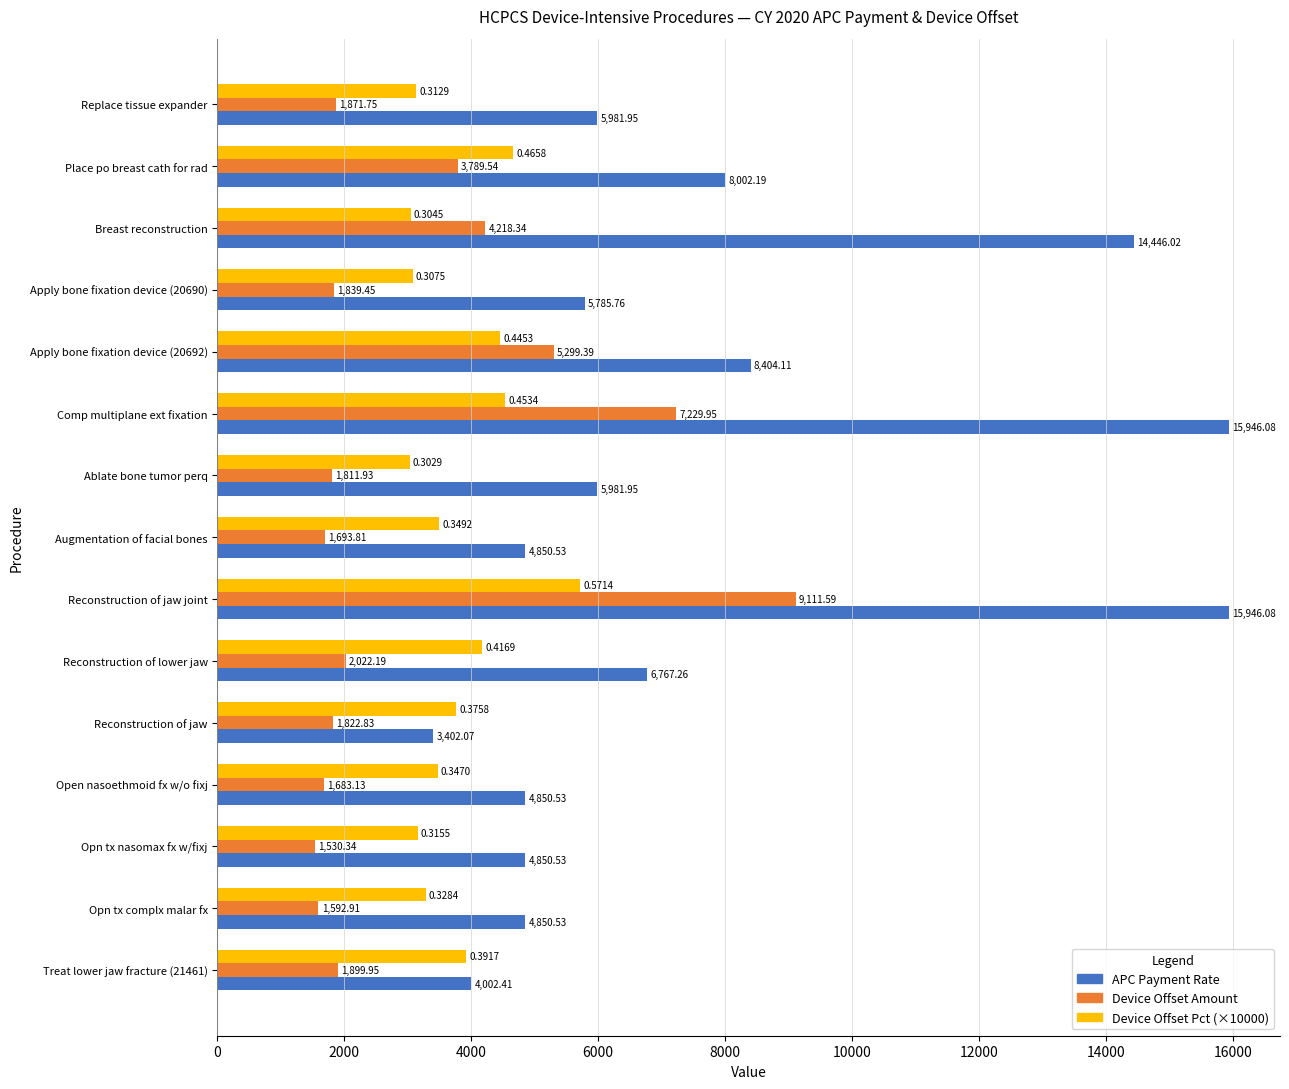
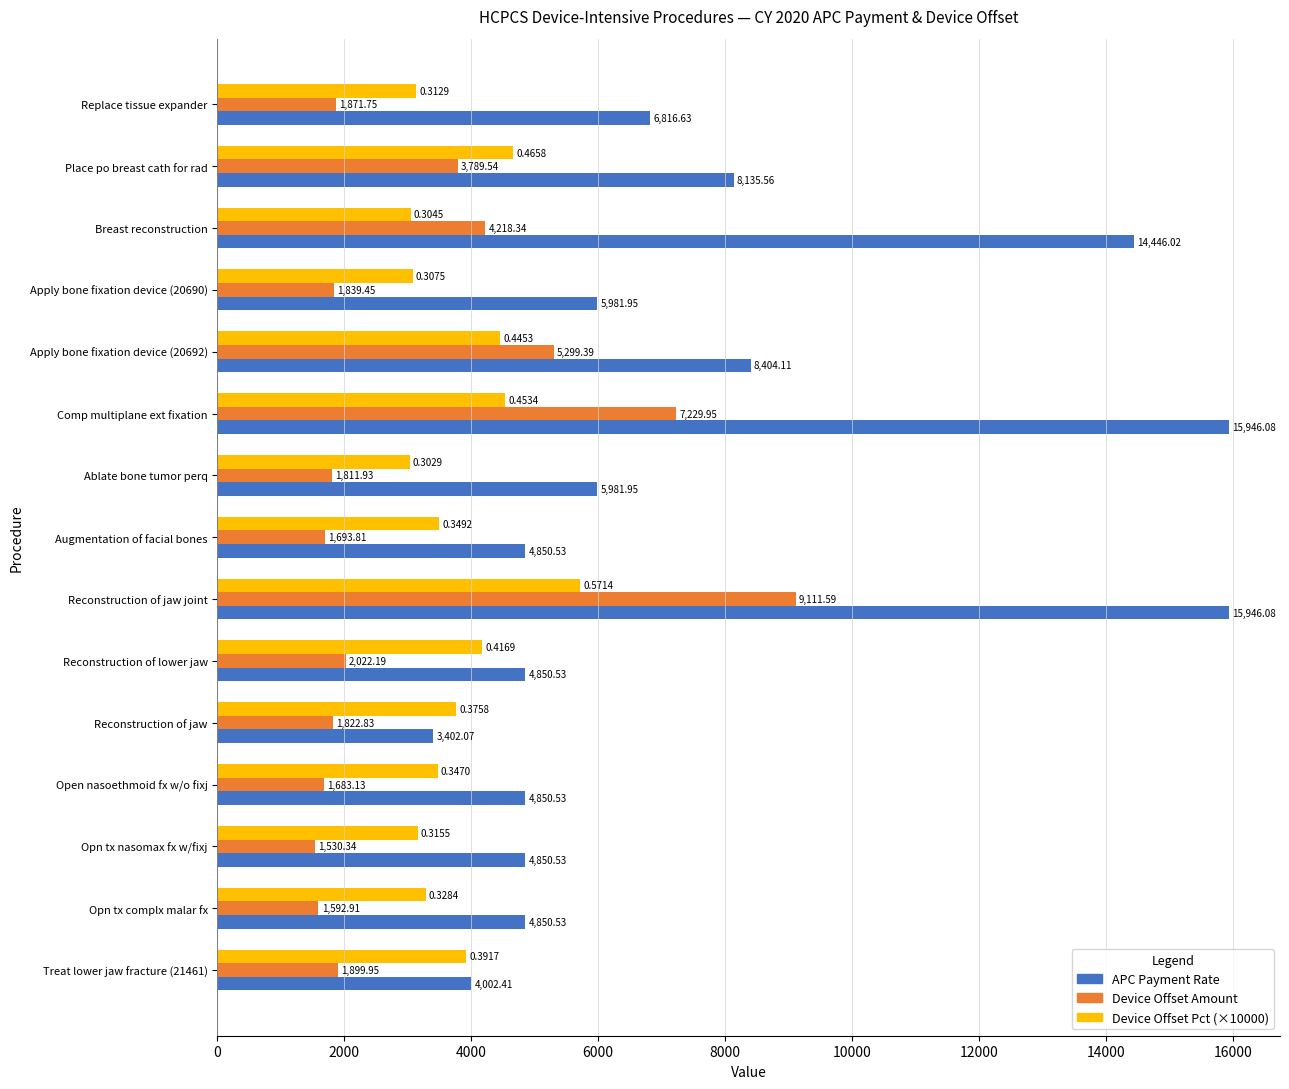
APC Payment Rate, Replace tissue expander: 5,981.95 -> 6,816.63
APC Payment Rate, Place po breast cath for rad: 8,002.19 -> 8,135.56
APC Payment Rate, Apply bone fixation device (20690): 5,785.76 -> 5,981.95
APC Payment Rate, Reconstruction of lower jaw: 6,767.26 -> 4,850.53
